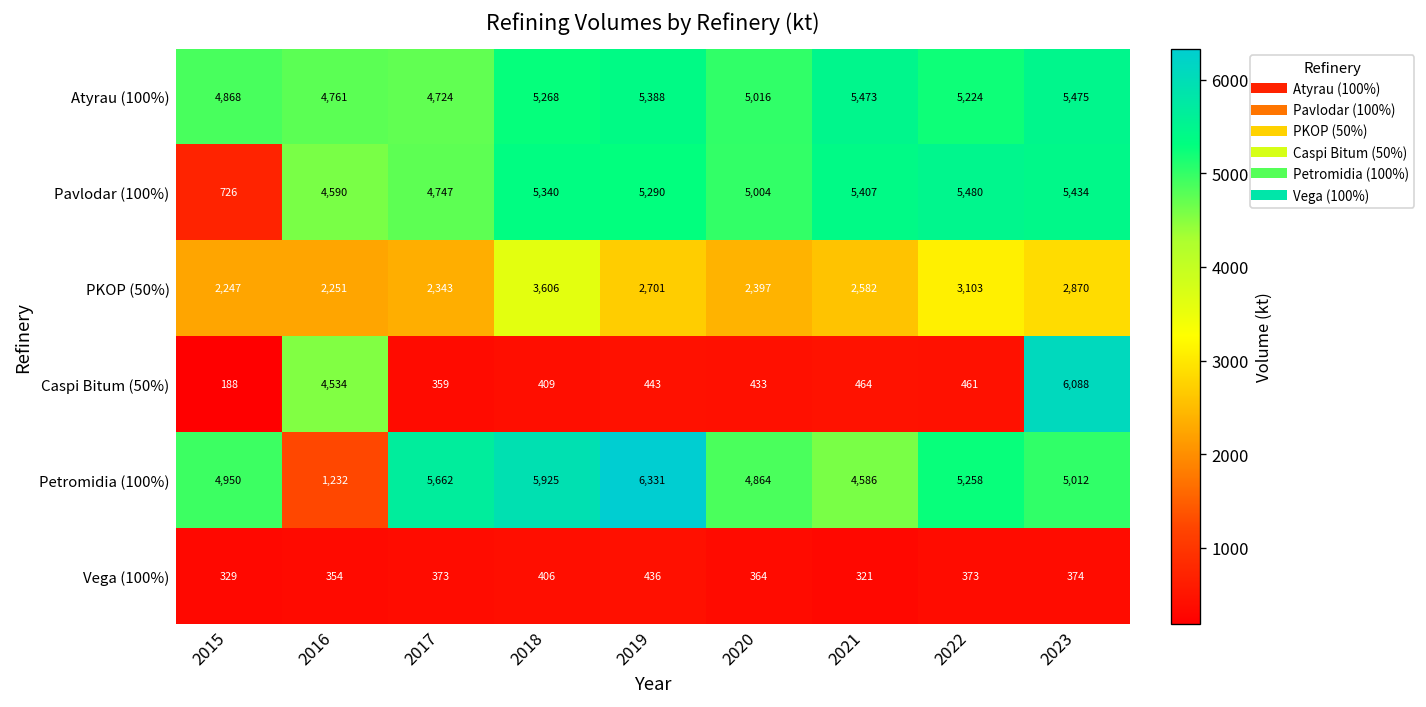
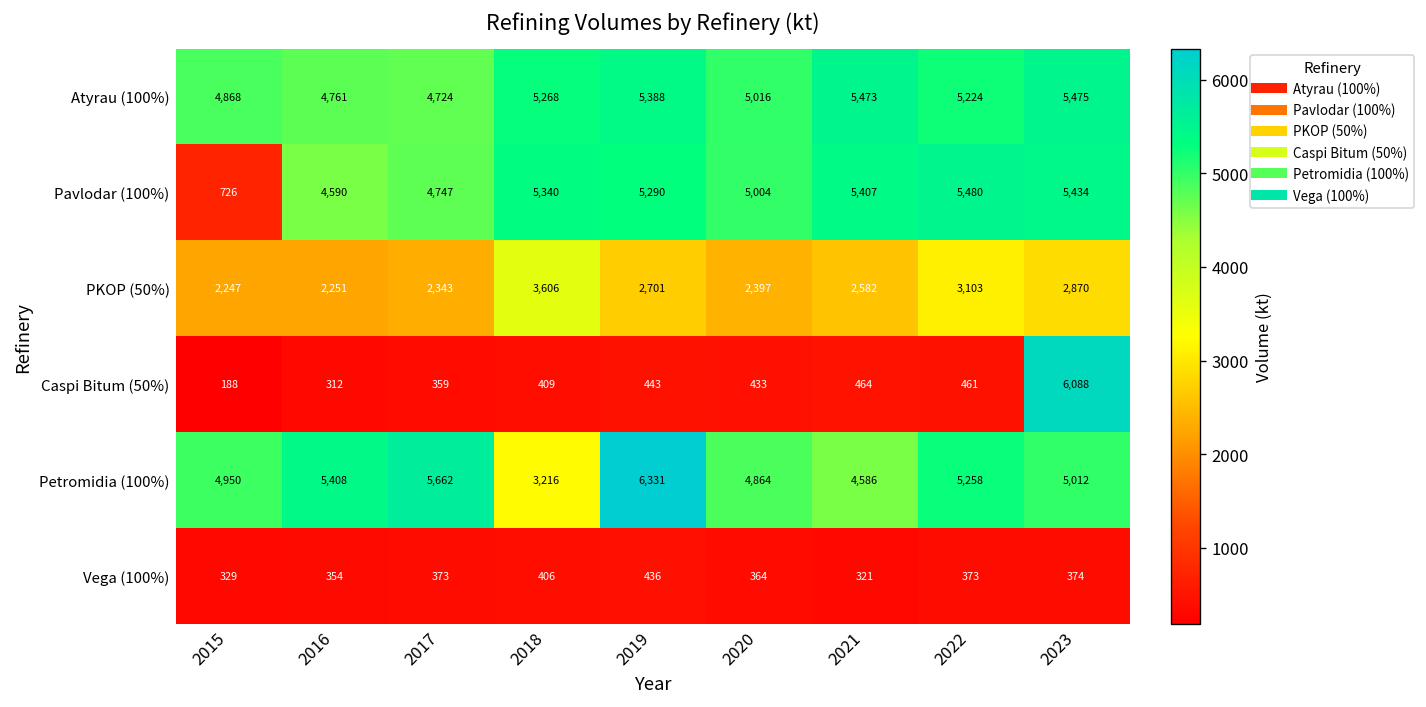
Caspi Bitum (50%), 2016: 4,534 -> 312
Petromidia (100%), 2016: 1,232 -> 5,408
Petromidia (100%), 2018: 5,925 -> 3,216
